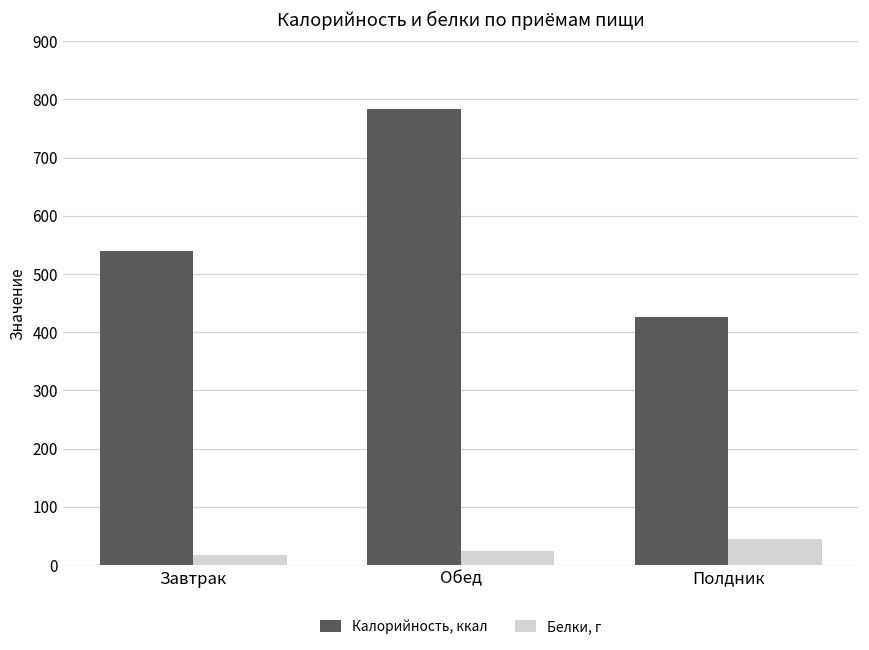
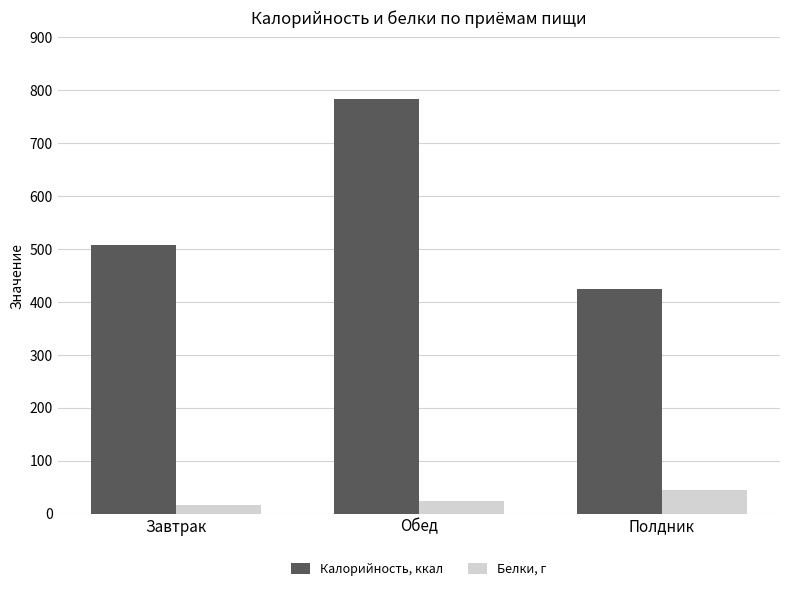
Калорийность, ккал, Завтрак: 540 -> 510
